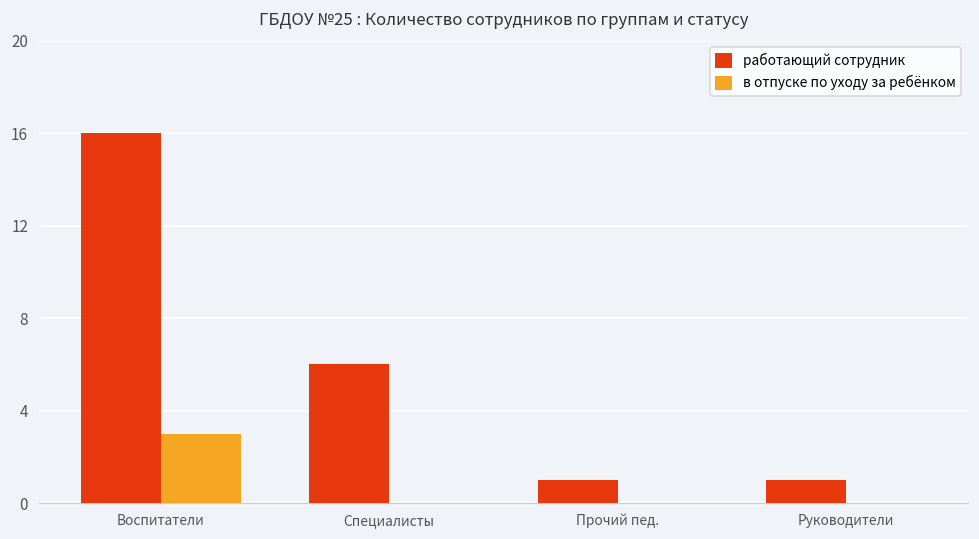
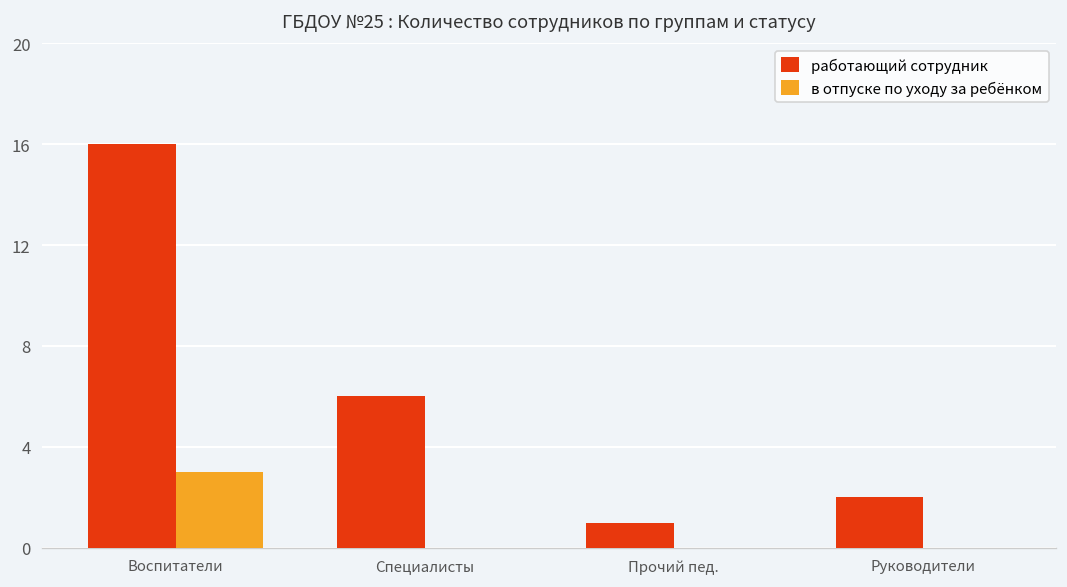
работающий сотрудник, Руководители: 1 -> 2
